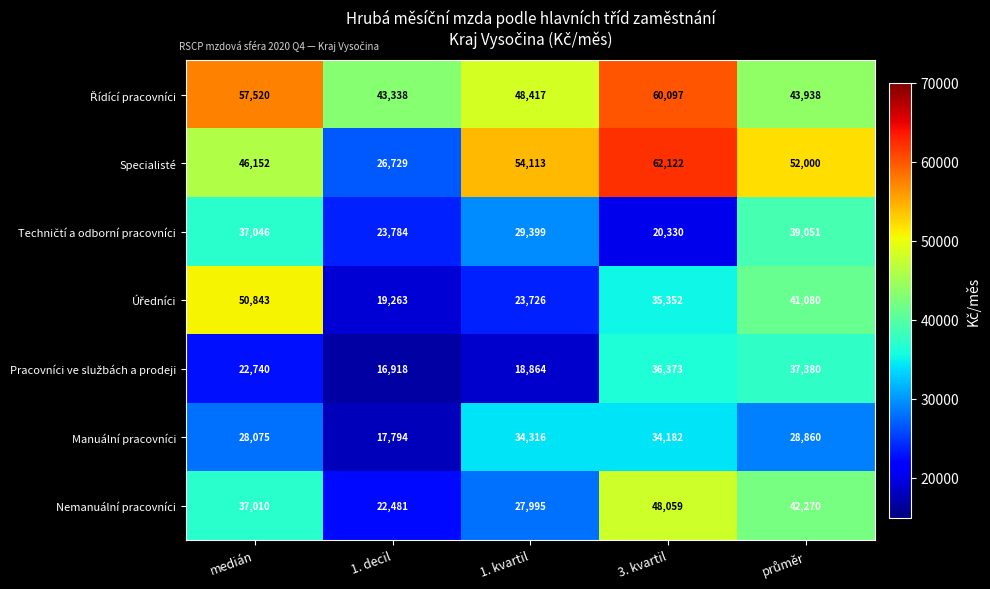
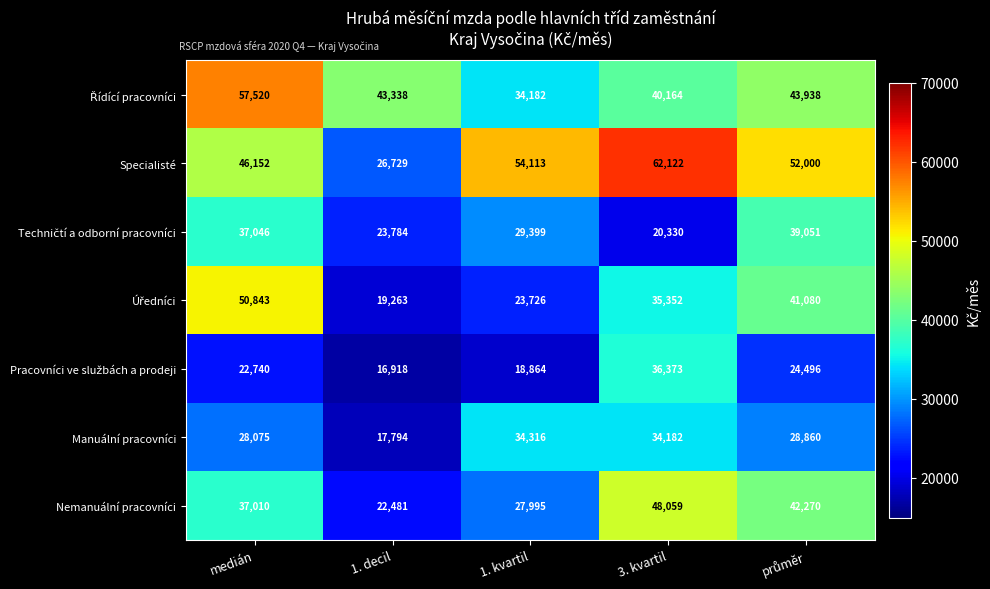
Řídící pracovníci, 1. kvartil: 48,417 -> 34,182
Řídící pracovníci, 3. kvartil: 60,097 -> 40,164
Pracovníci ve službách a prodeji, průměr: 37,380 -> 24,496
